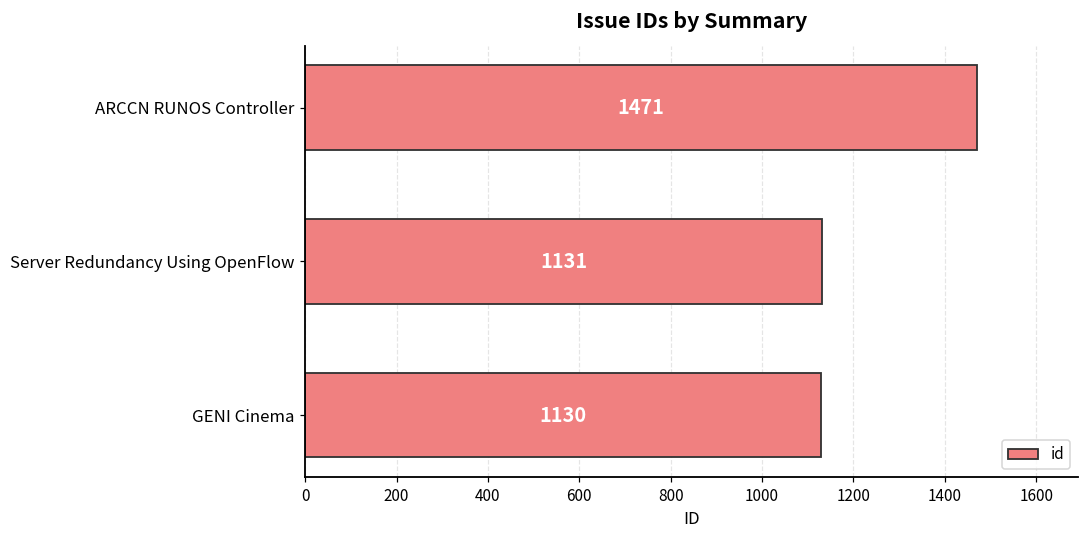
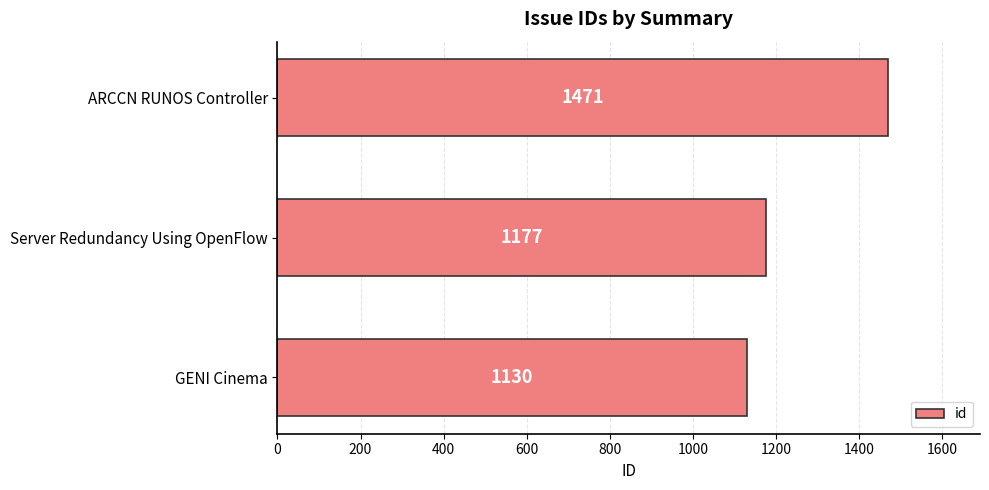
Server Redundancy Using OpenFlow: 1131 -> 1177
